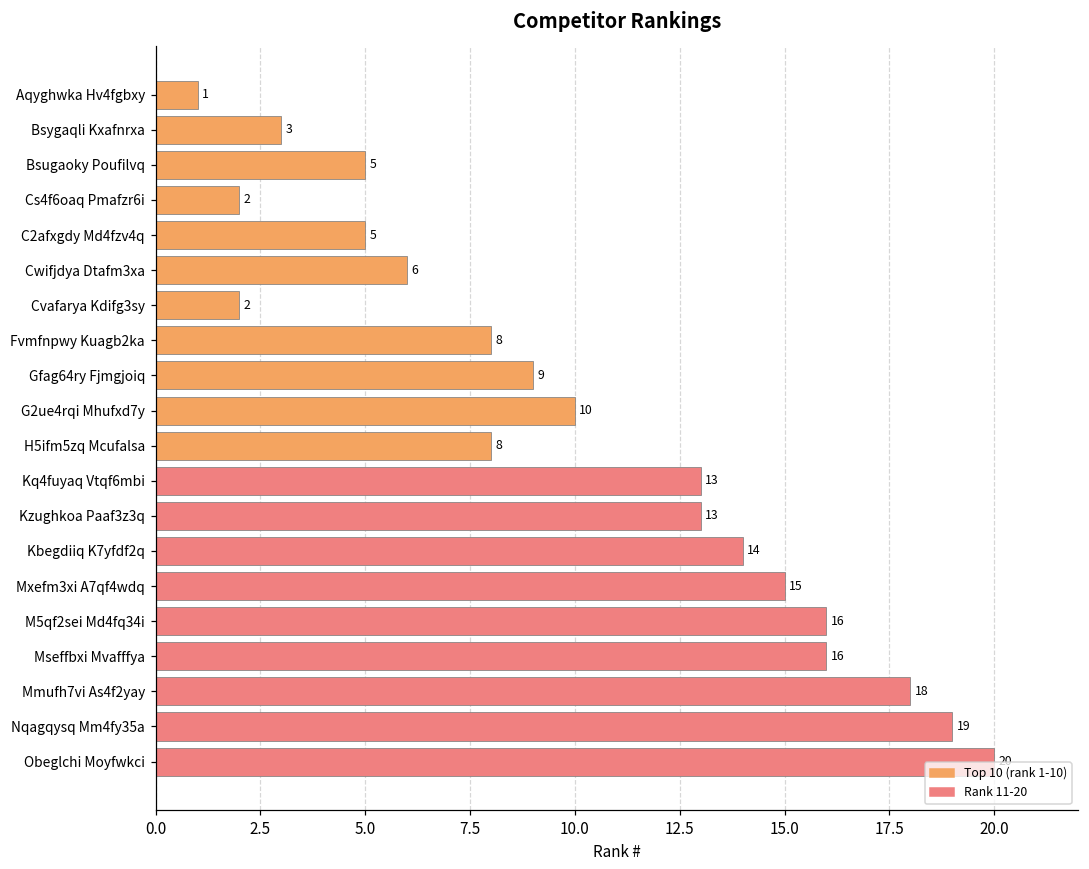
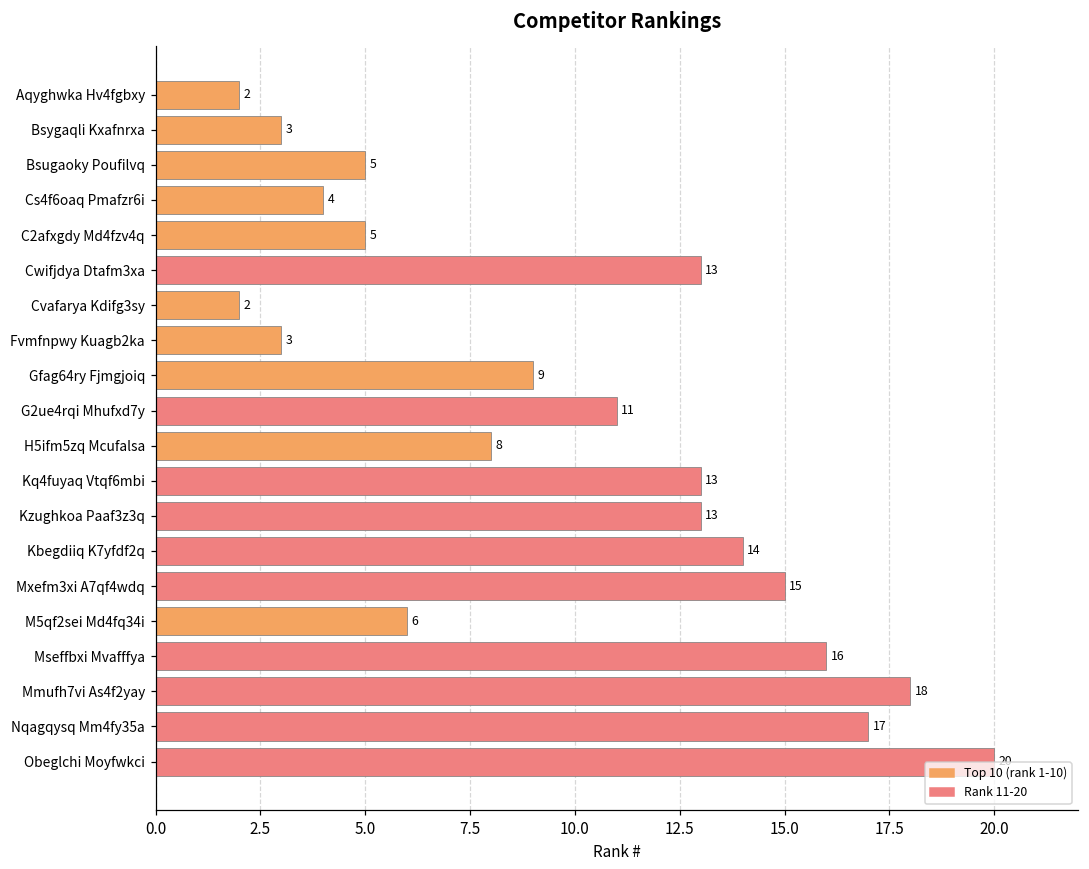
Aqyghwka Hv4fgbxy: 1 -> 2
Cs4f6oaq Pmafzr6i: 2 -> 4
Cwifjdya Dtafm3xa: 6 -> 13
Fvmfnpwy Kuagb2ka: 8 -> 3
G2ue4rqi Mhufxd7y: 10 -> 11
M5qf2sei Md4fq34i: 16 -> 6
Nqagqysq Mm4fy35a: 19 -> 17
